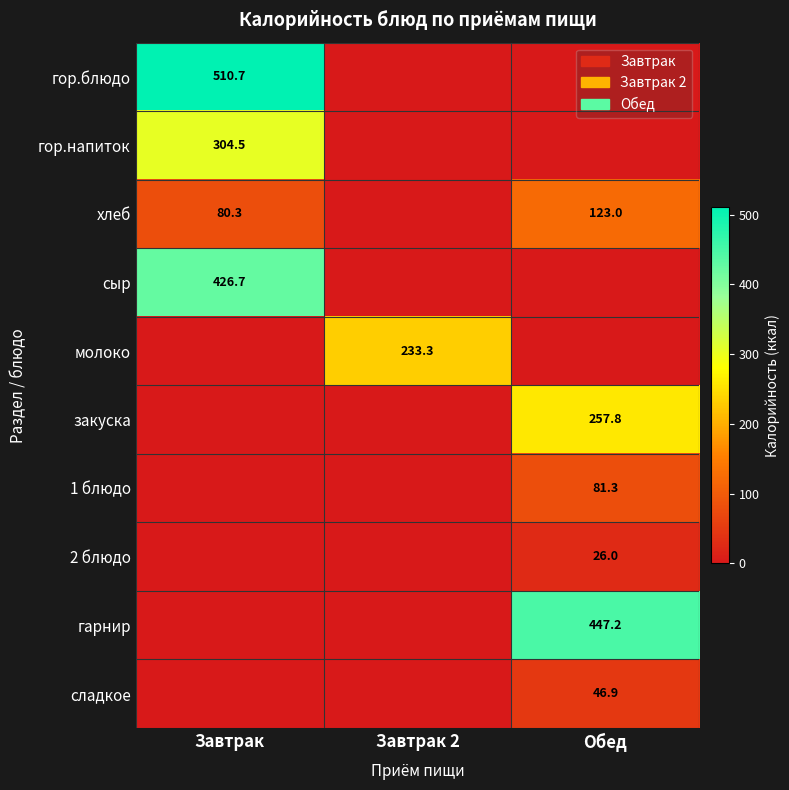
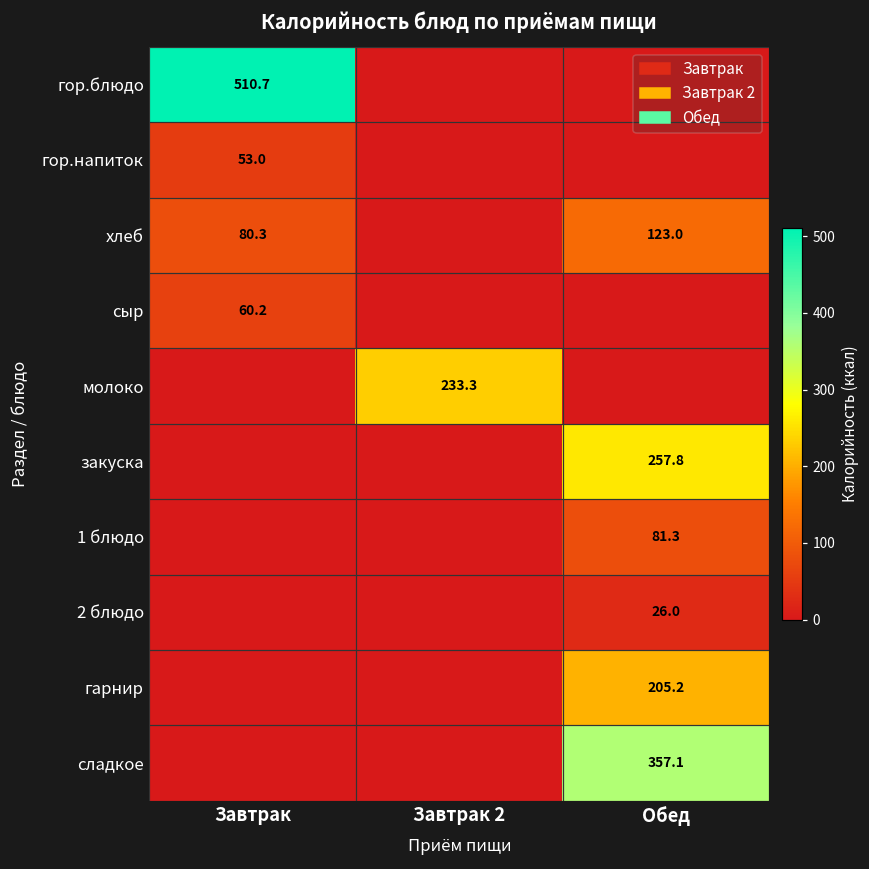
гор.напиток, Завтрак: 304.5 -> 53.0
сыр, Завтрак: 426.7 -> 60.2
гарнир, Обед: 447.2 -> 205.2
сладкое, Обед: 46.9 -> 357.1
